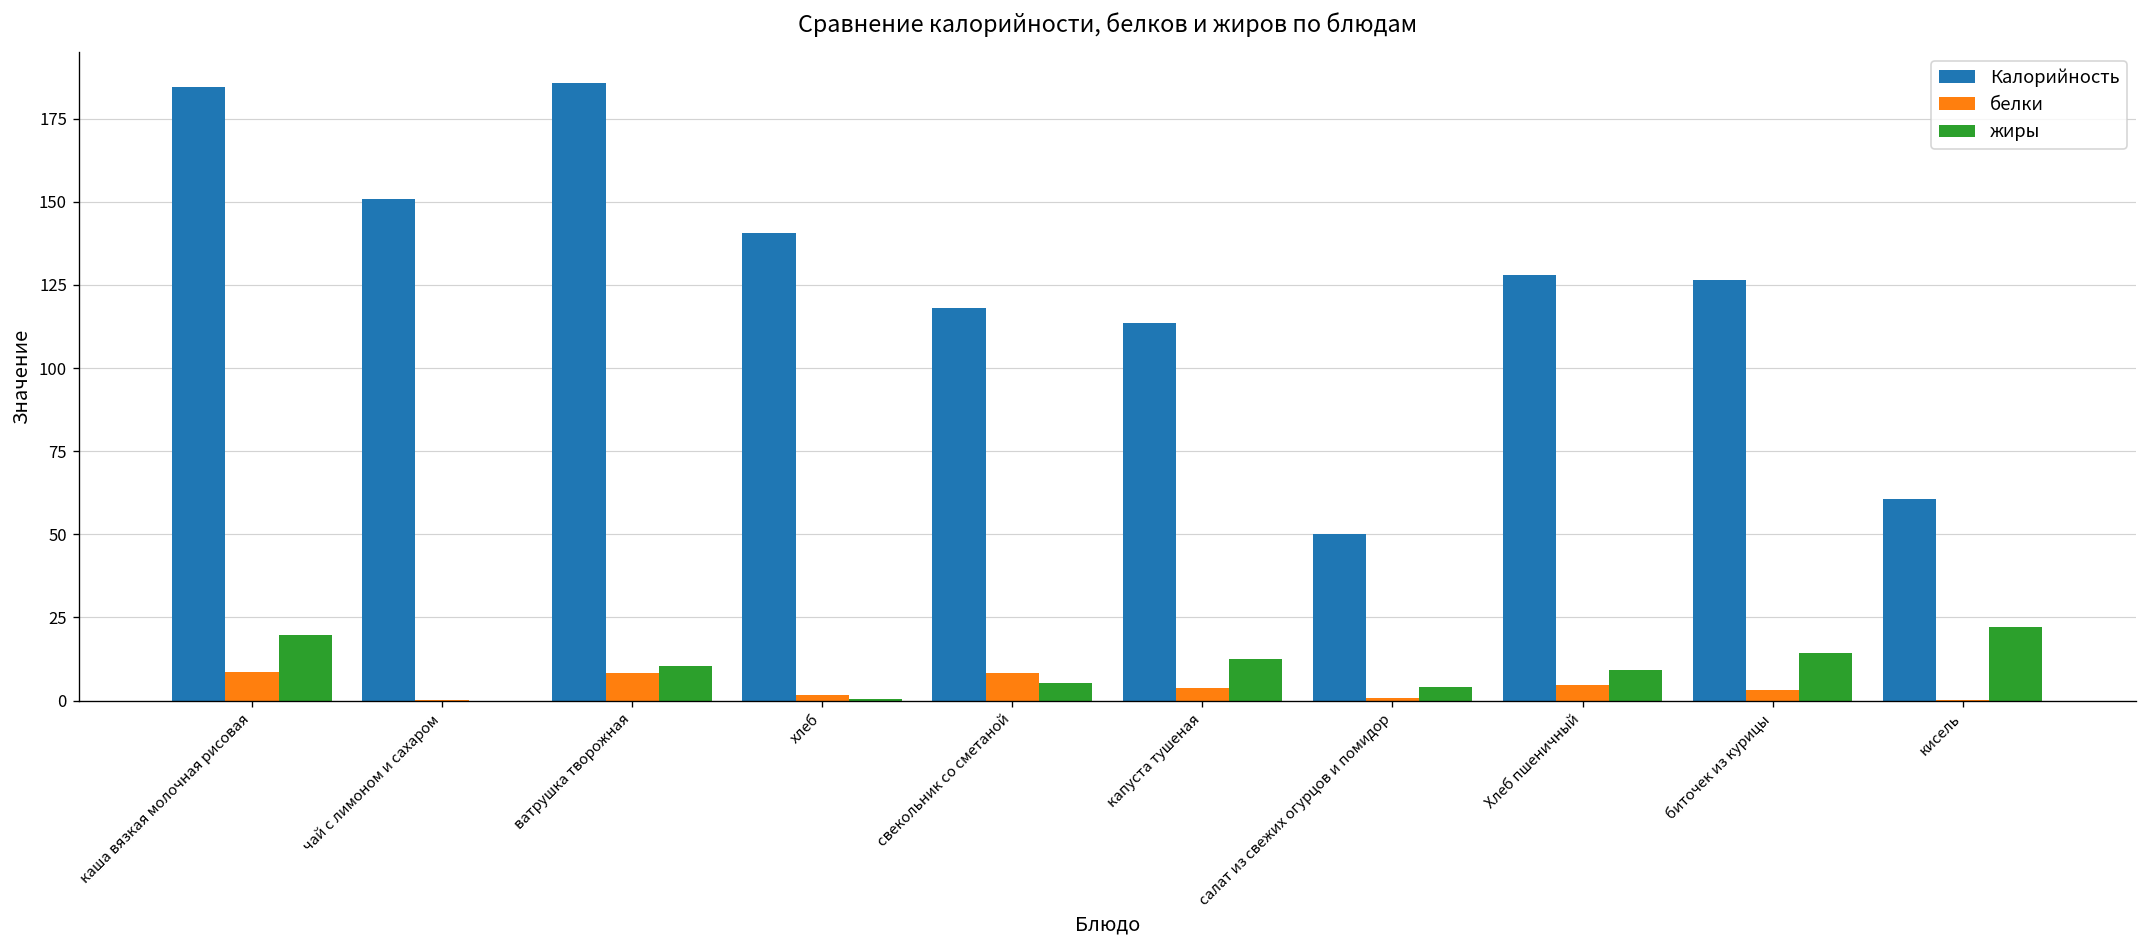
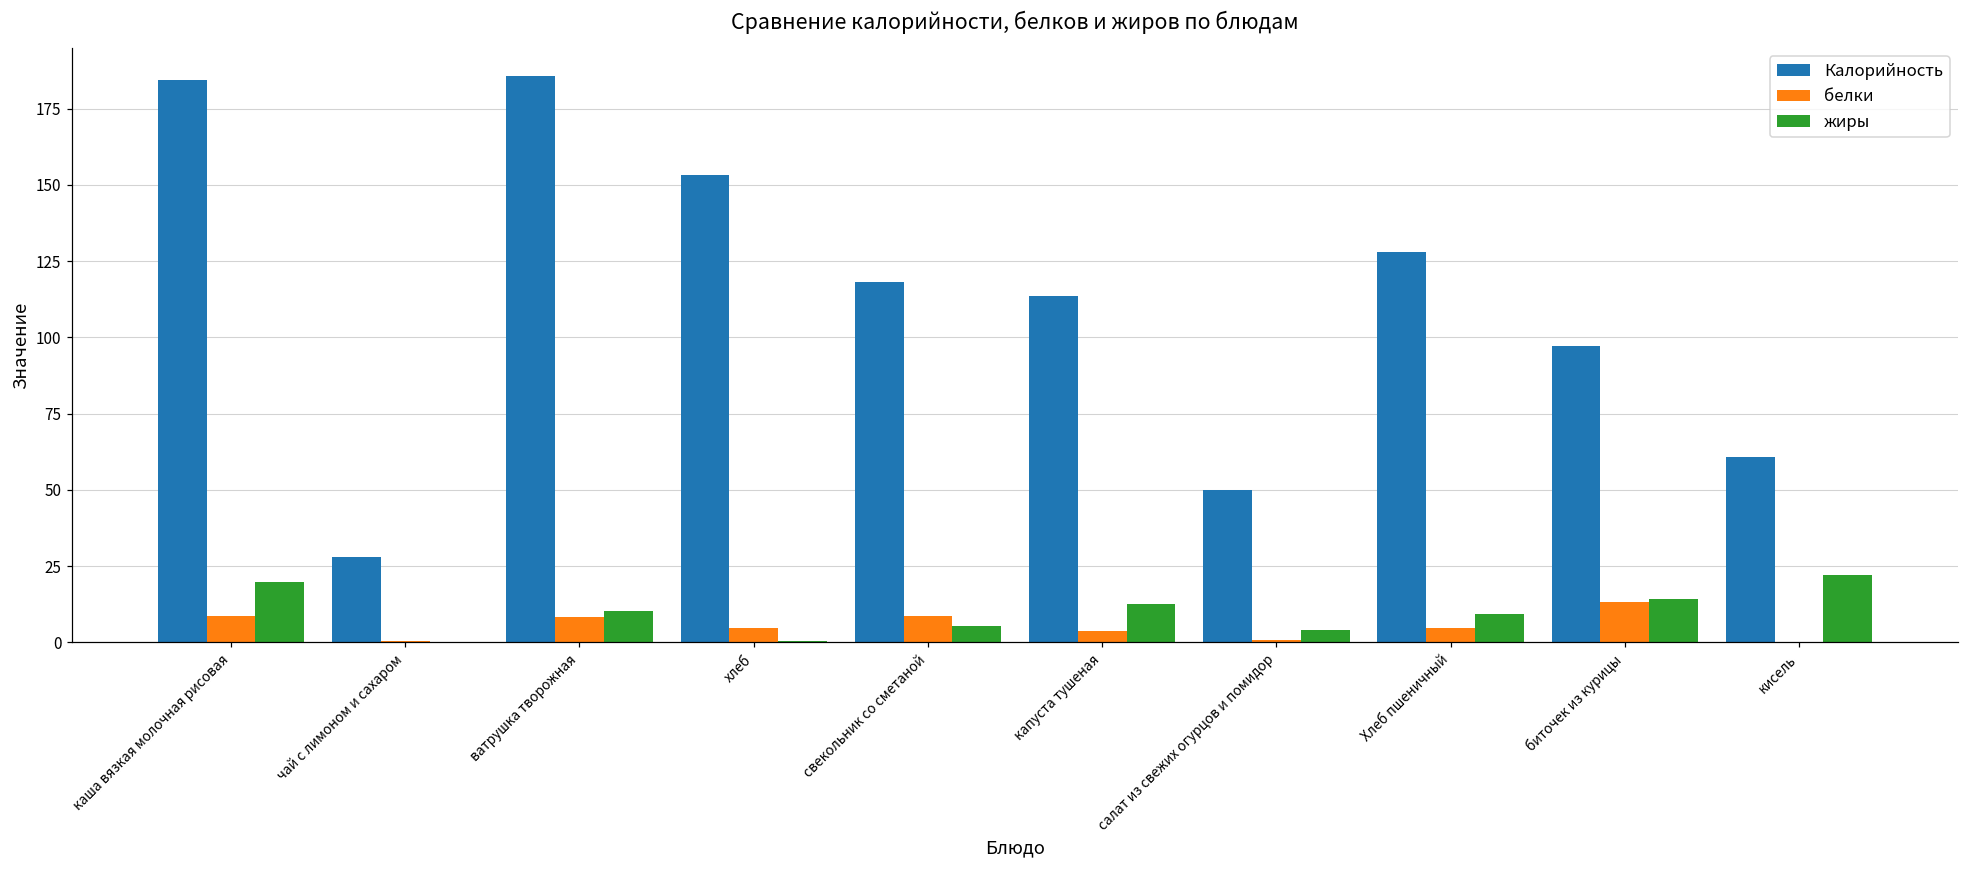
Калорийность, чай с лимоном и сахаром: 151 -> 28
Калорийность, хлеб: 141 -> 153
белки, хлеб: 2 -> 5
Калорийность, биточек из курицы: 127 -> 97
белки, биточек из курицы: 3 -> 13
